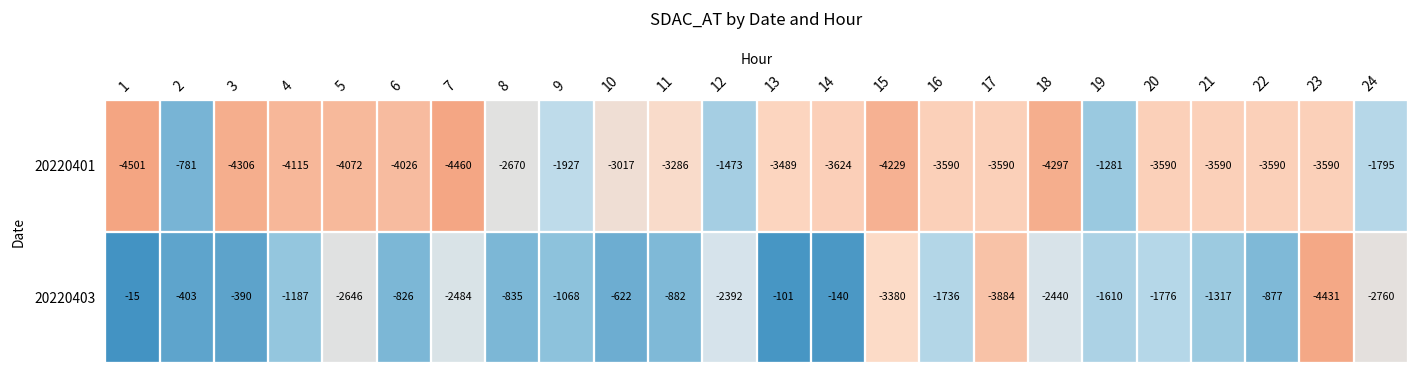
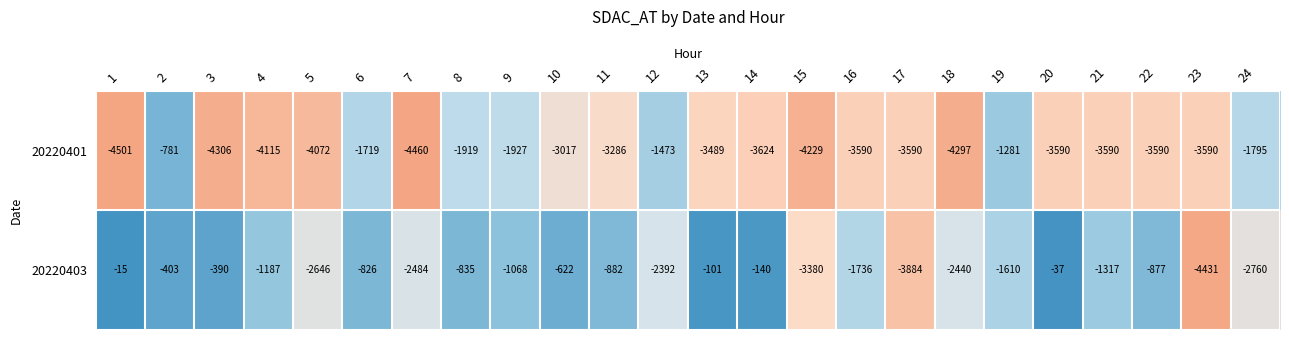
20220401, 6: -4026 -> -1719
20220401, 8: -2670 -> -1919
20220403, 20: -1776 -> -37
